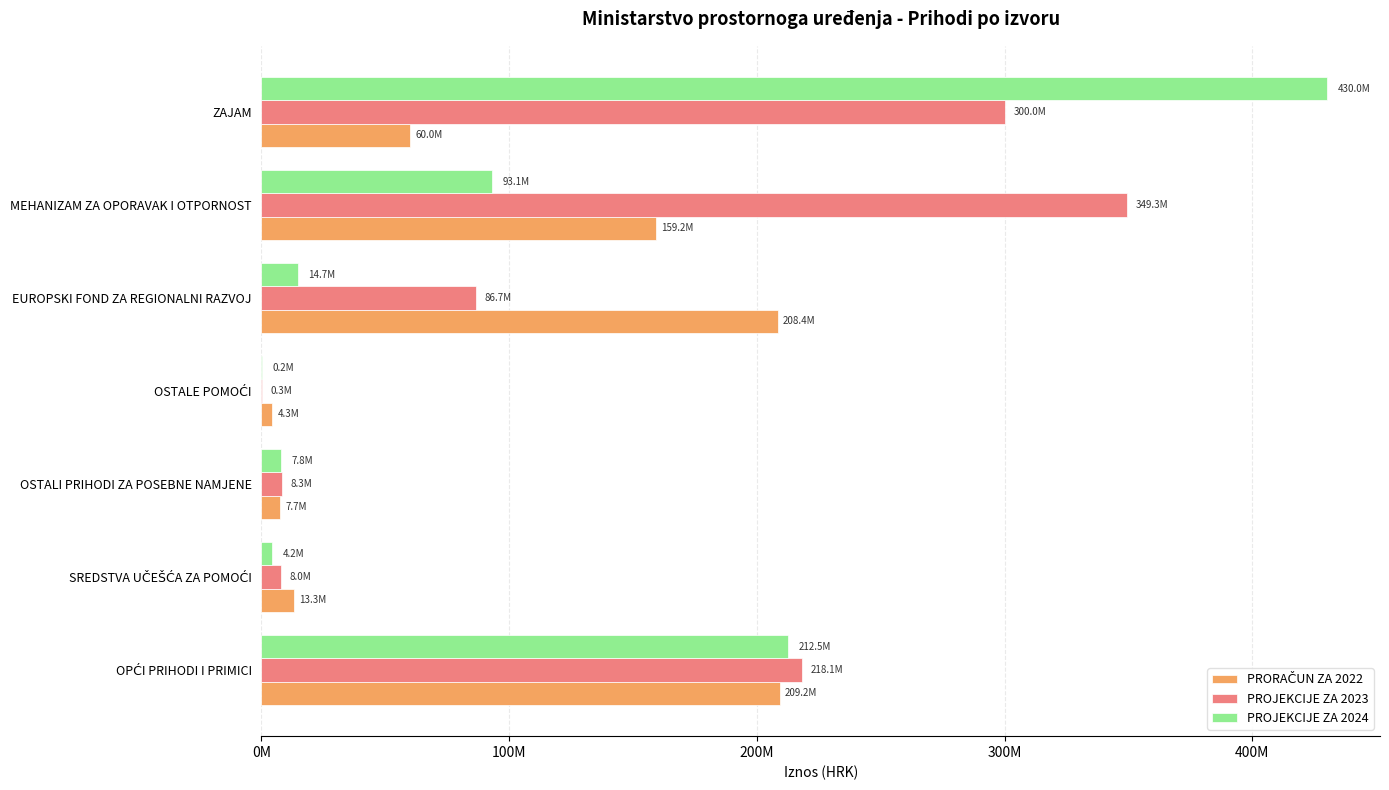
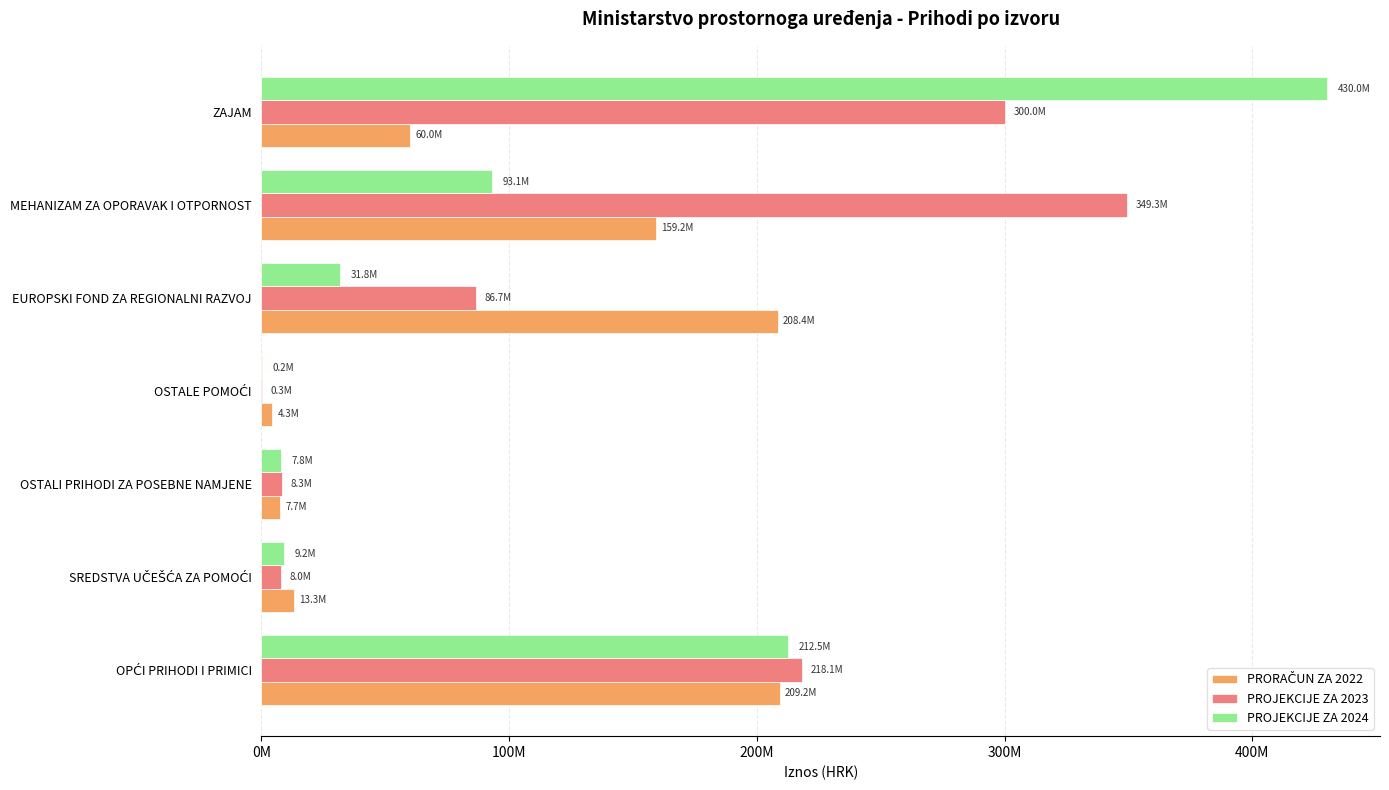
PROJEKCIJE ZA 2024, EUROPSKI FOND ZA REGIONALNI RAZVOJ: 14.7M -> 31.8M
PROJEKCIJE ZA 2024, SREDSTVA UČEŠĆA ZA POMOĆI: 4.2M -> 9.2M
